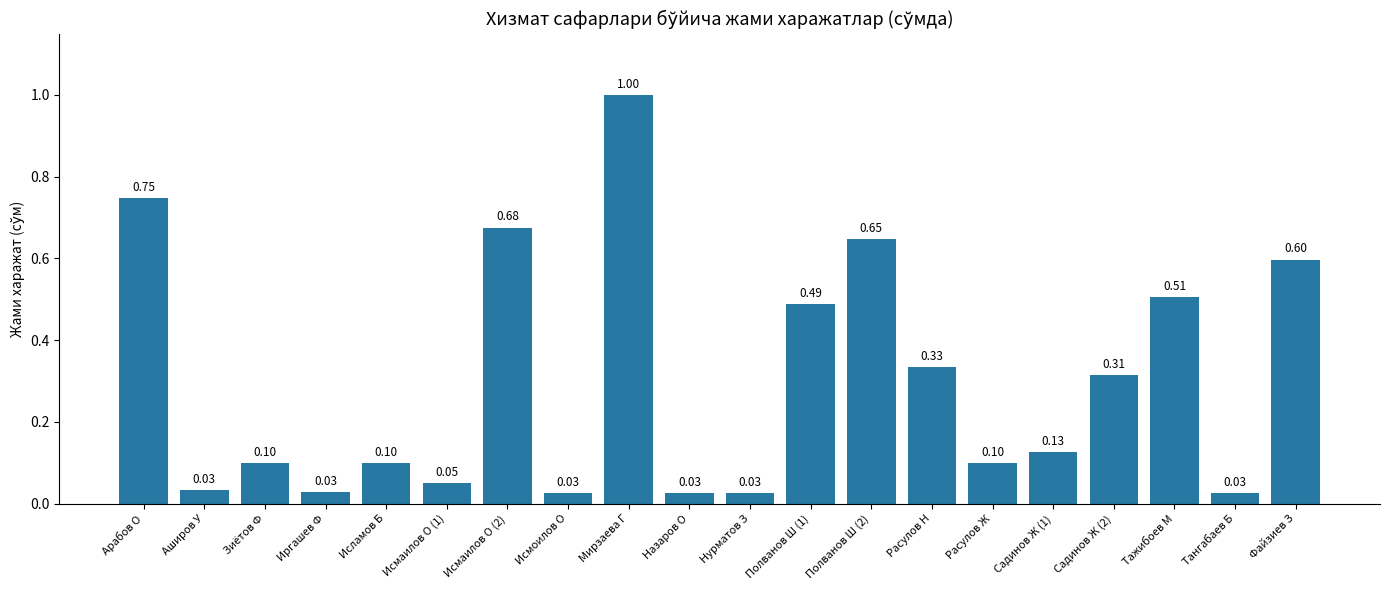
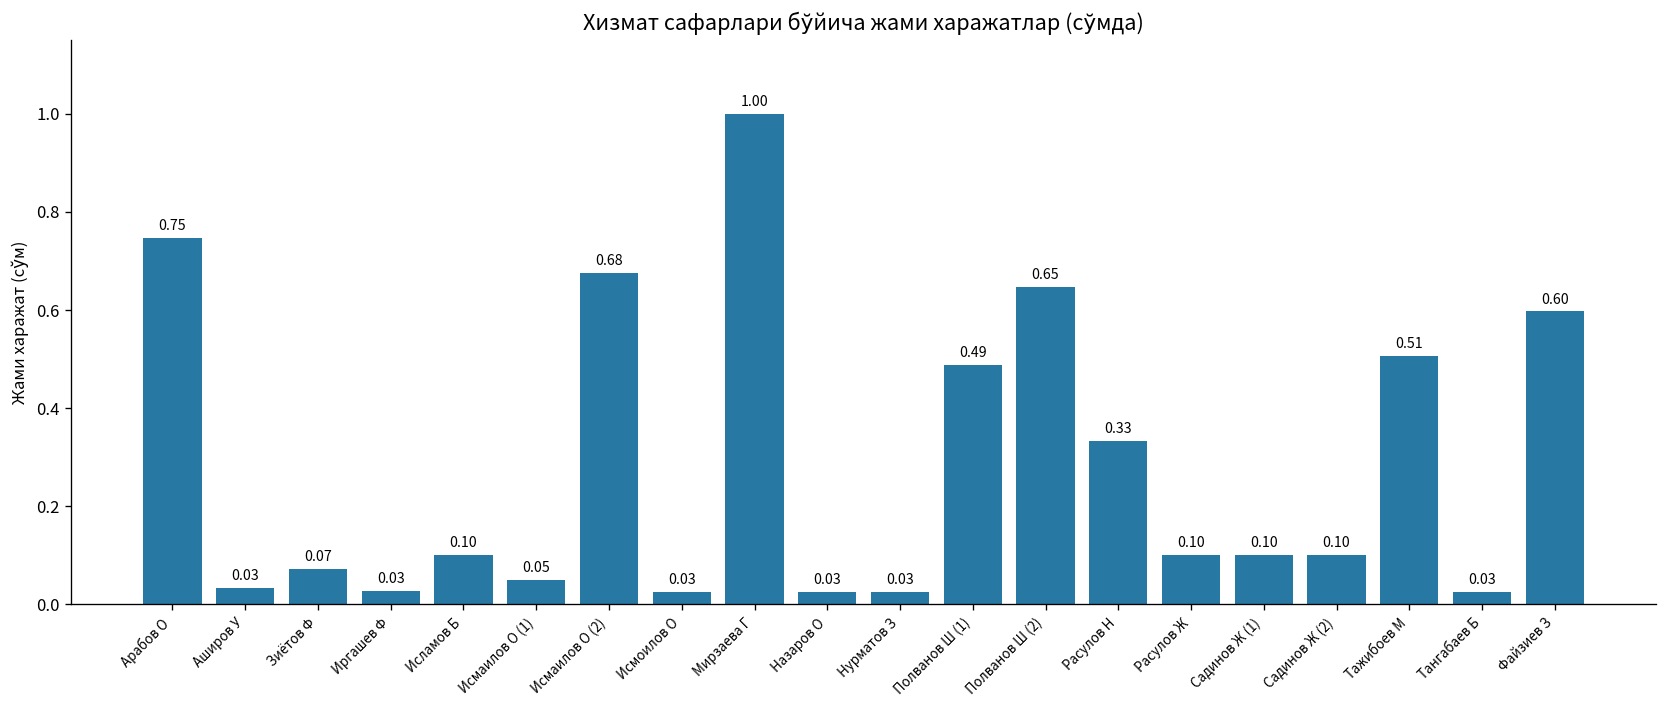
Зиётов Ф: 0.10 -> 0.07
Садинов Ж (1): 0.13 -> 0.10
Садинов Ж (2): 0.31 -> 0.10
